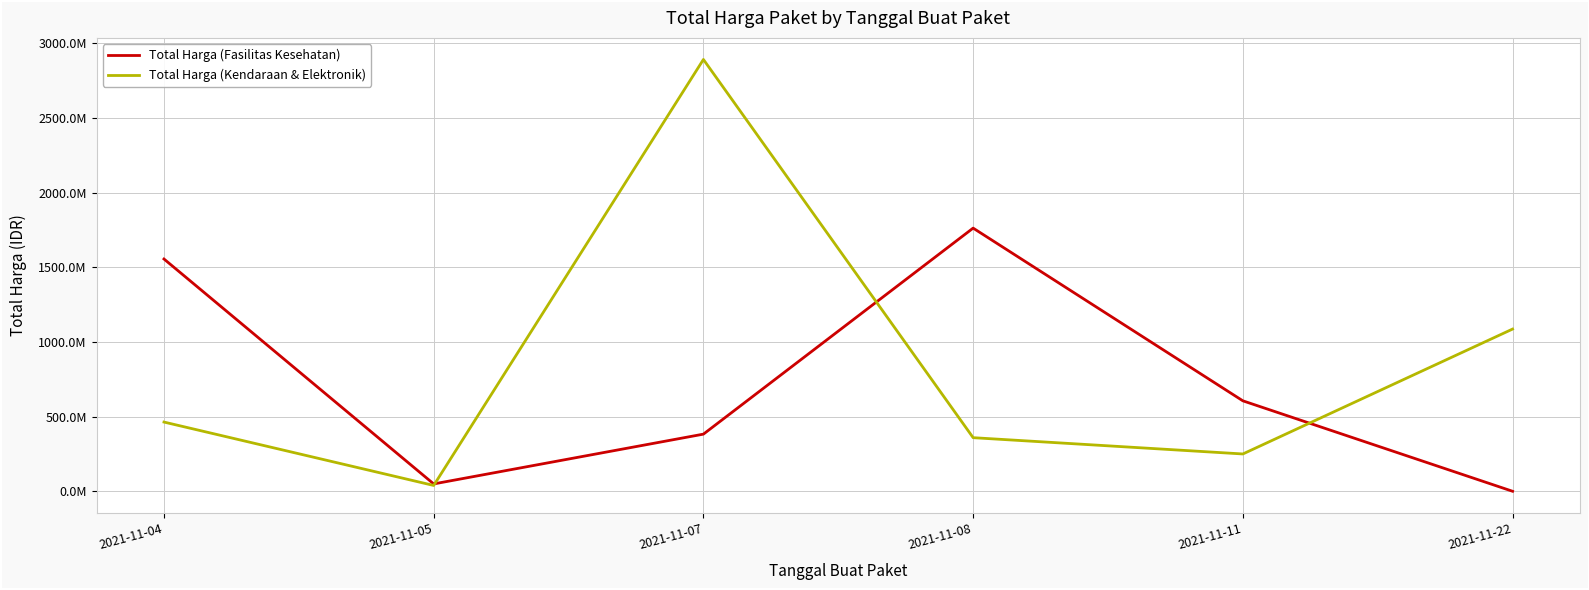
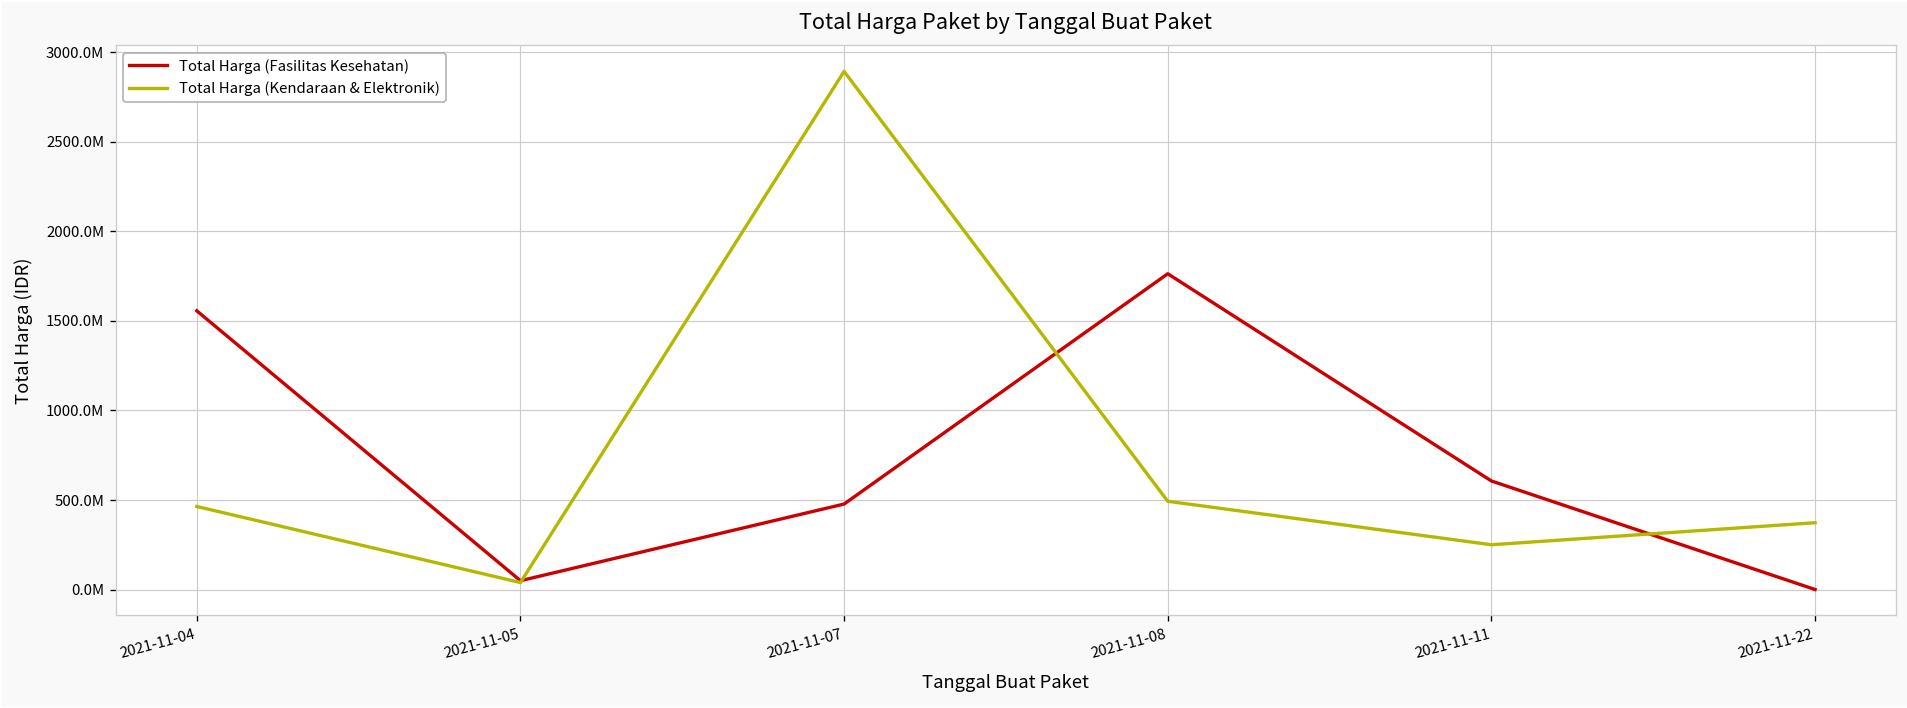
Total Harga (Fasilitas Kesehatan), 2021-11-07: 380000000 -> 480000000
Total Harga (Kendaraan & Elektronik), 2021-11-08: 360000000 -> 490000000
Total Harga (Kendaraan & Elektronik), 2021-11-22: 1090000000 -> 370000000
